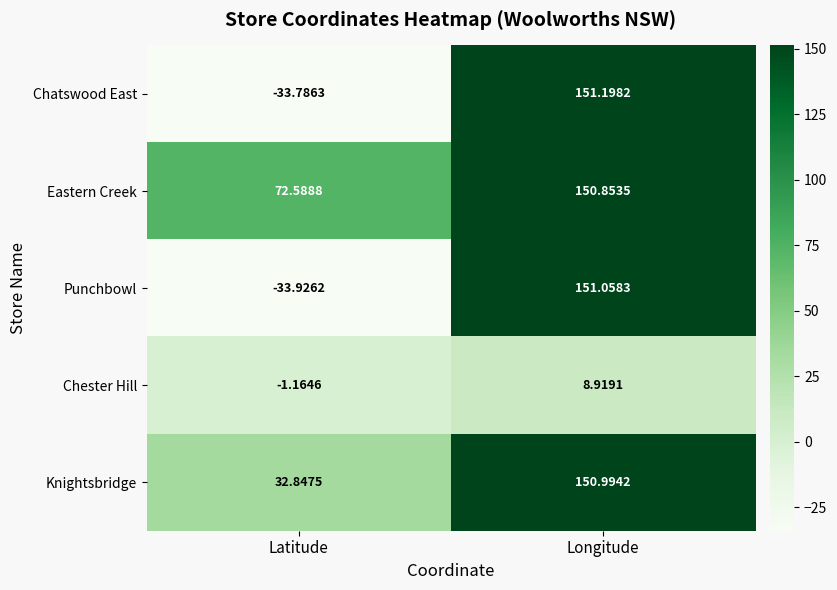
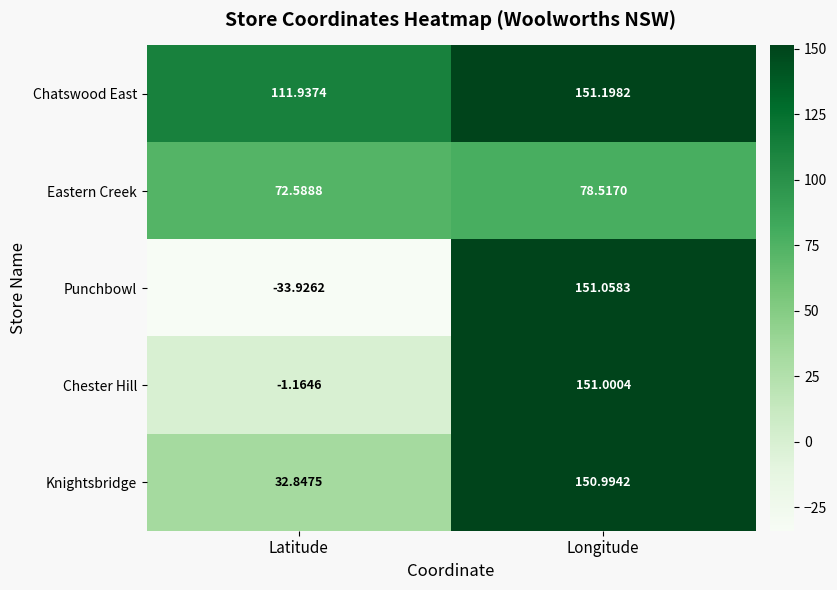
Chatswood East, Latitude: -33.7863 -> 111.9374
Eastern Creek, Longitude: 150.8535 -> 78.5170
Chester Hill, Longitude: 8.9191 -> 151.0004
